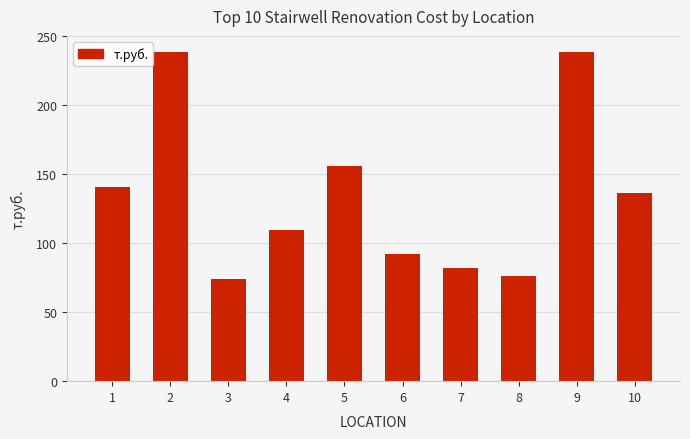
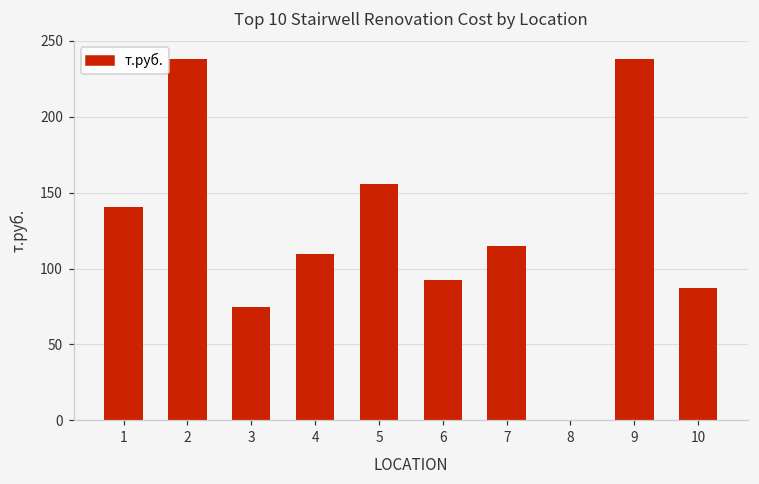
7: 82 -> 115
8: 77 -> 0
10: 137 -> 87
